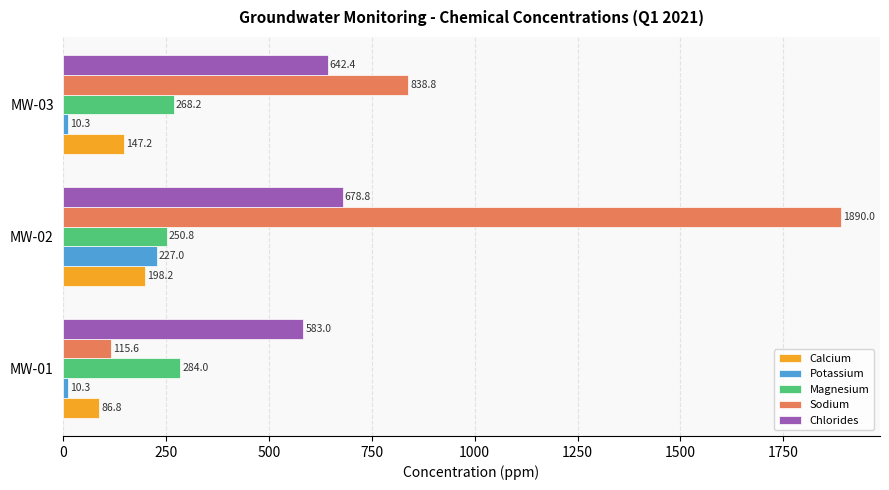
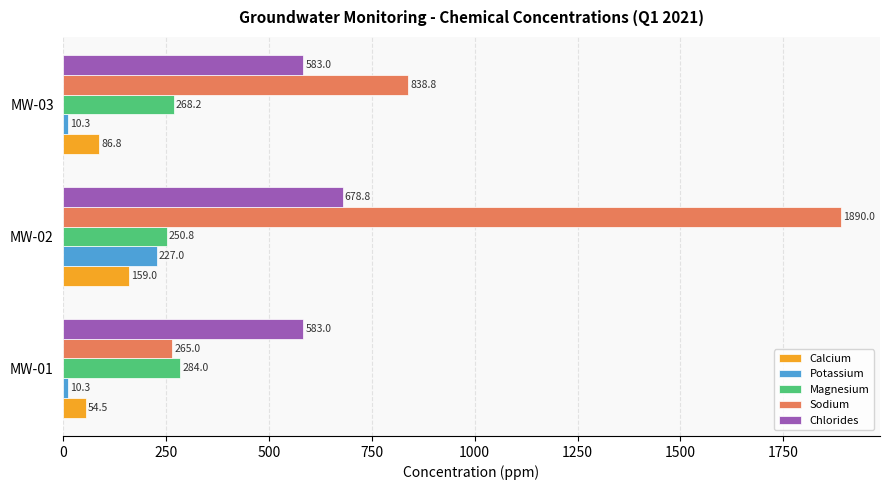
Chlorides, MW-03: 642.4 -> 583.0
Calcium, MW-03: 147.2 -> 86.8
Calcium, MW-02: 198.2 -> 159.0
Sodium, MW-01: 115.6 -> 265.0
Calcium, MW-01: 86.8 -> 54.5
